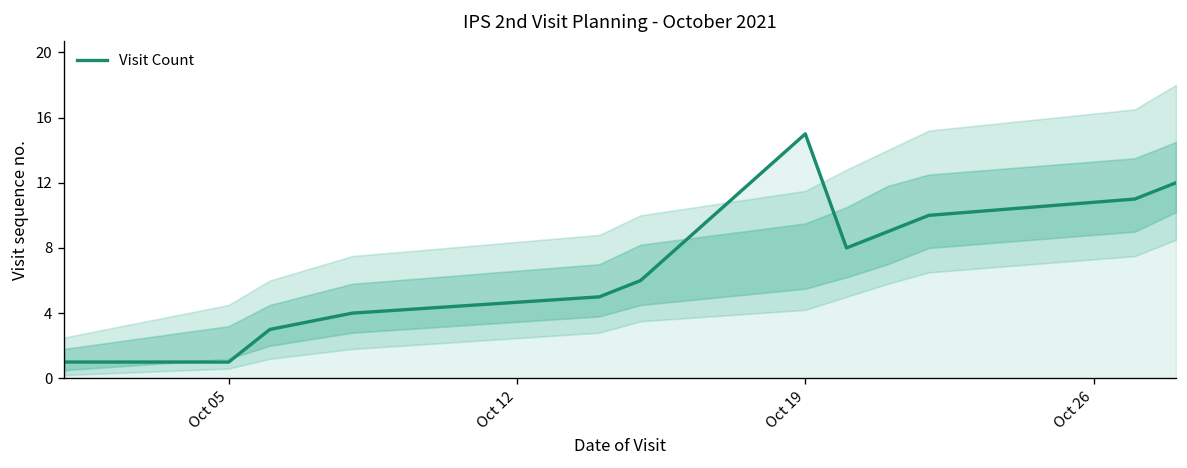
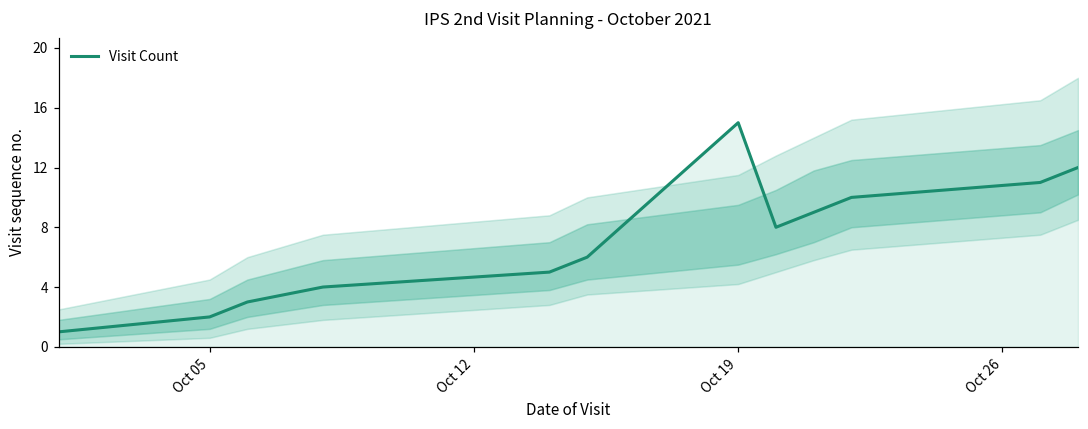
Visit Count, Oct 05: 1 -> 2
